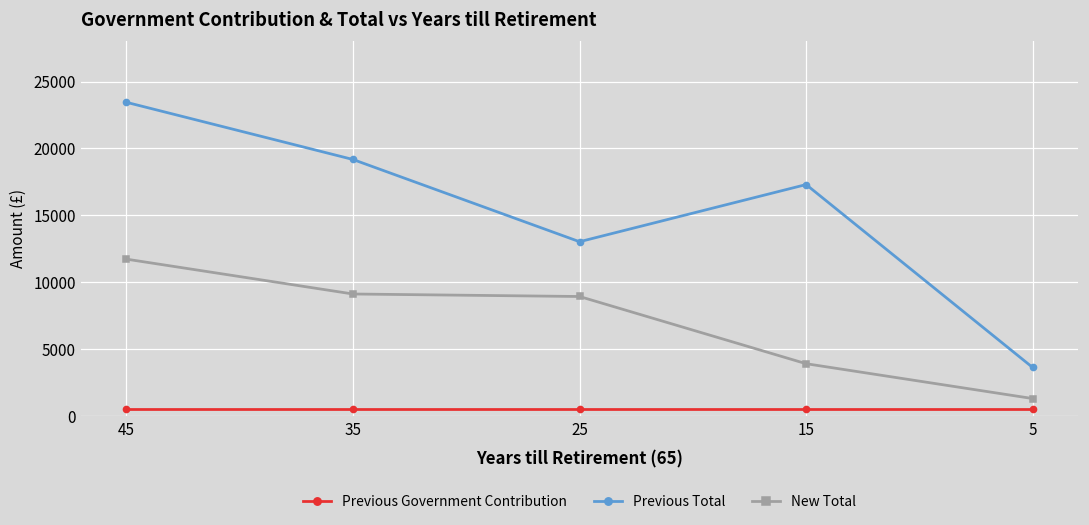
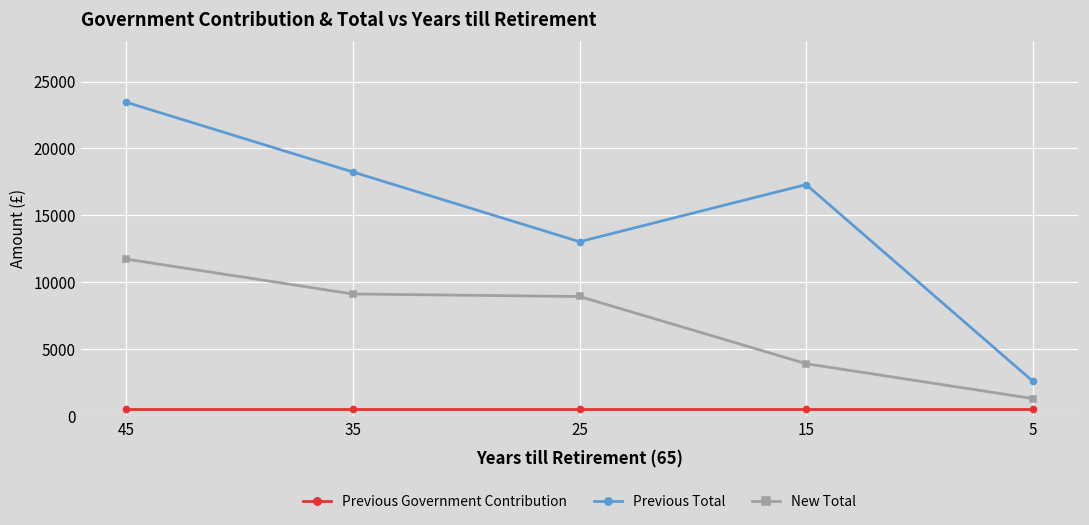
Previous Total, 35: 19200 -> 18200
Previous Total, 5: 3600 -> 2600
